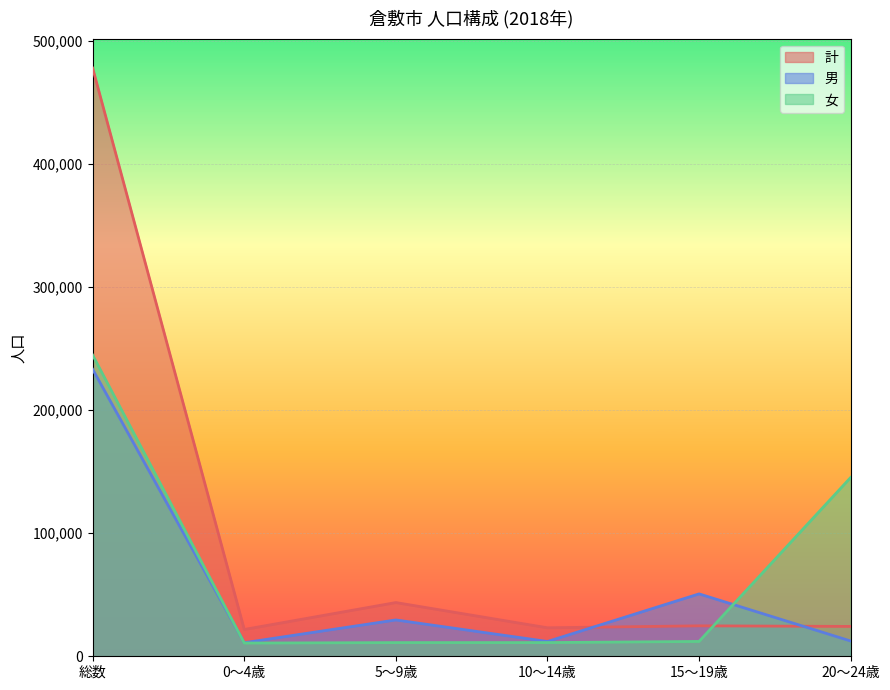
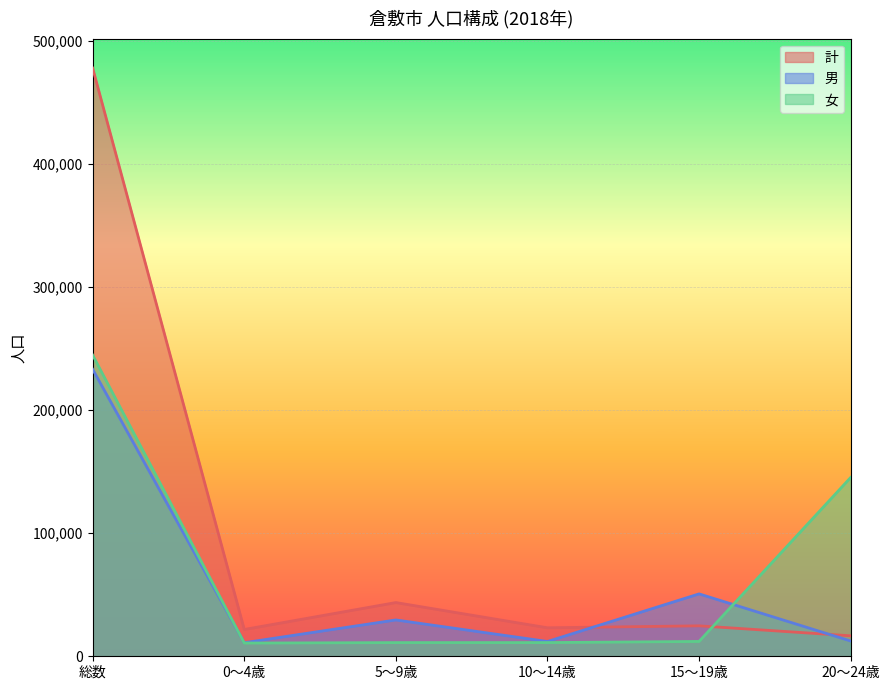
計, 20～24歳: 24,000 -> 17,000
